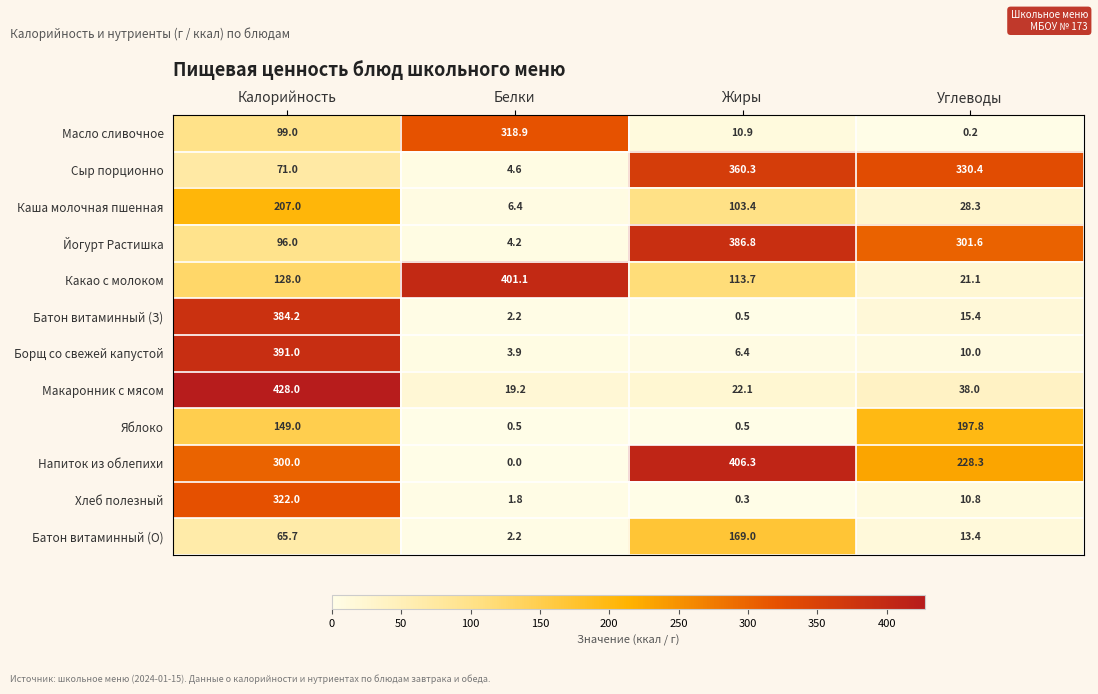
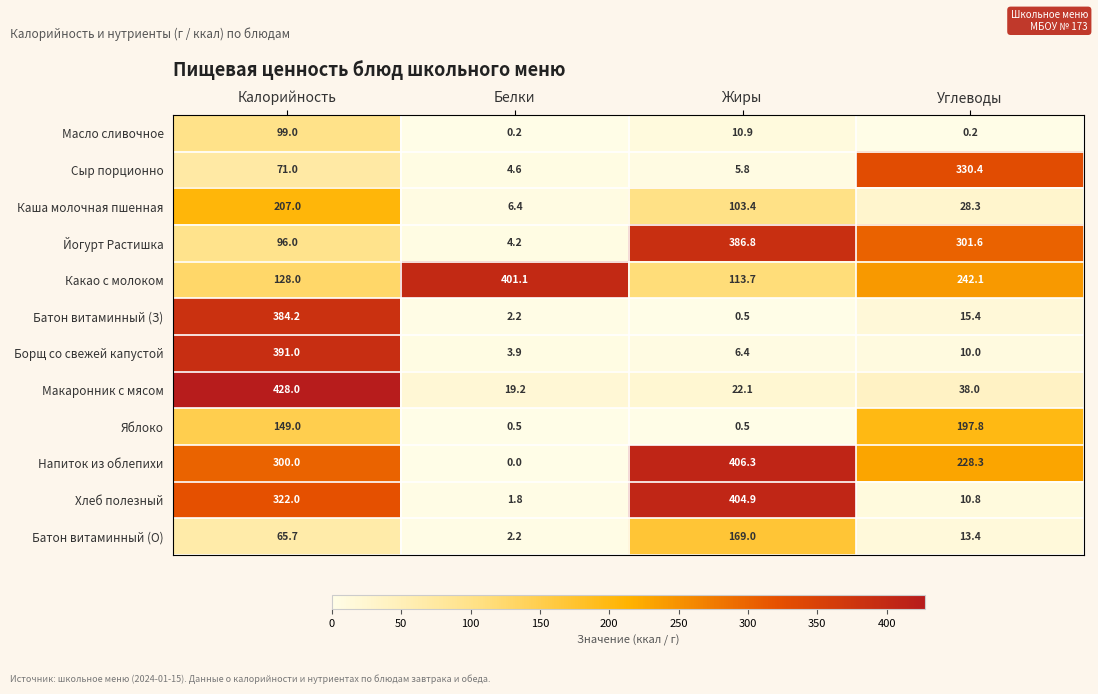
Масло сливочное, Белки: 318.9 -> 0.2
Сыр порционно, Жиры: 360.3 -> 5.8
Какао с молоком, Углеводы: 21.1 -> 242.1
Хлеб полезный, Жиры: 0.3 -> 404.9
